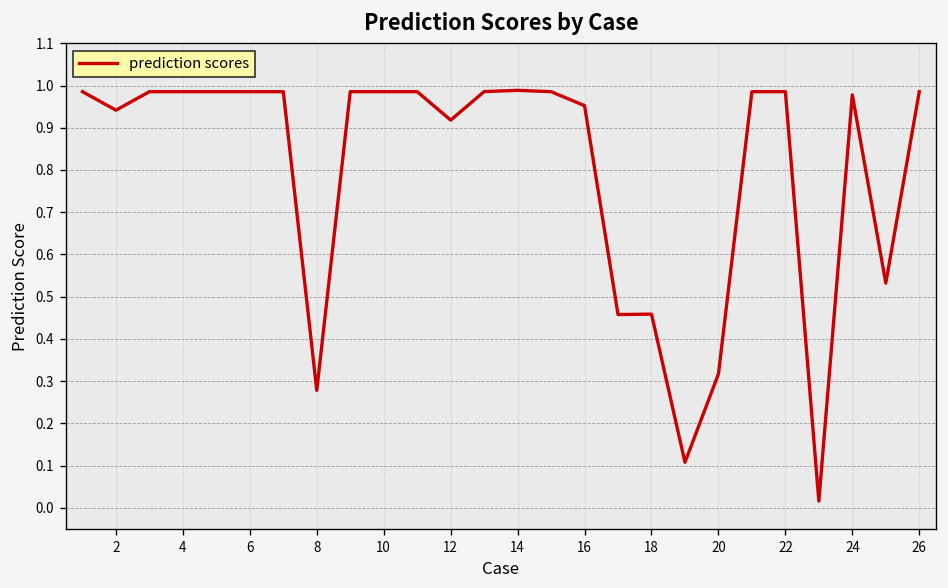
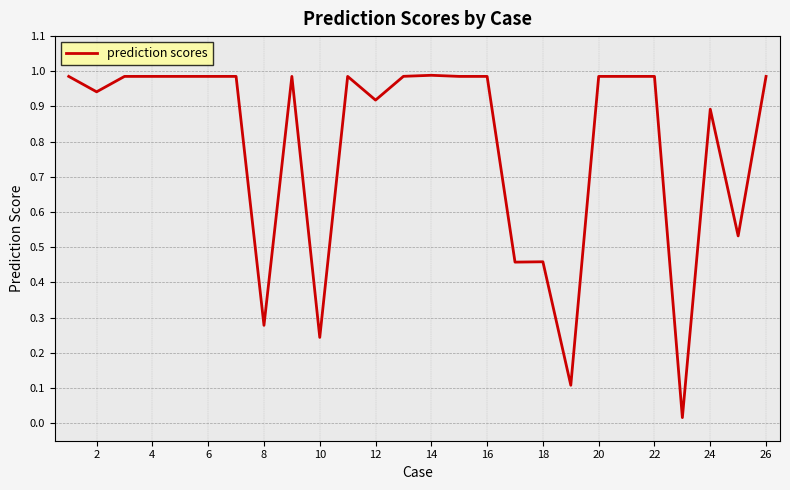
10: 0.99 -> 0.24
16: 0.95 -> 0.99
20: 0.32 -> 0.99
24: 0.98 -> 0.89
